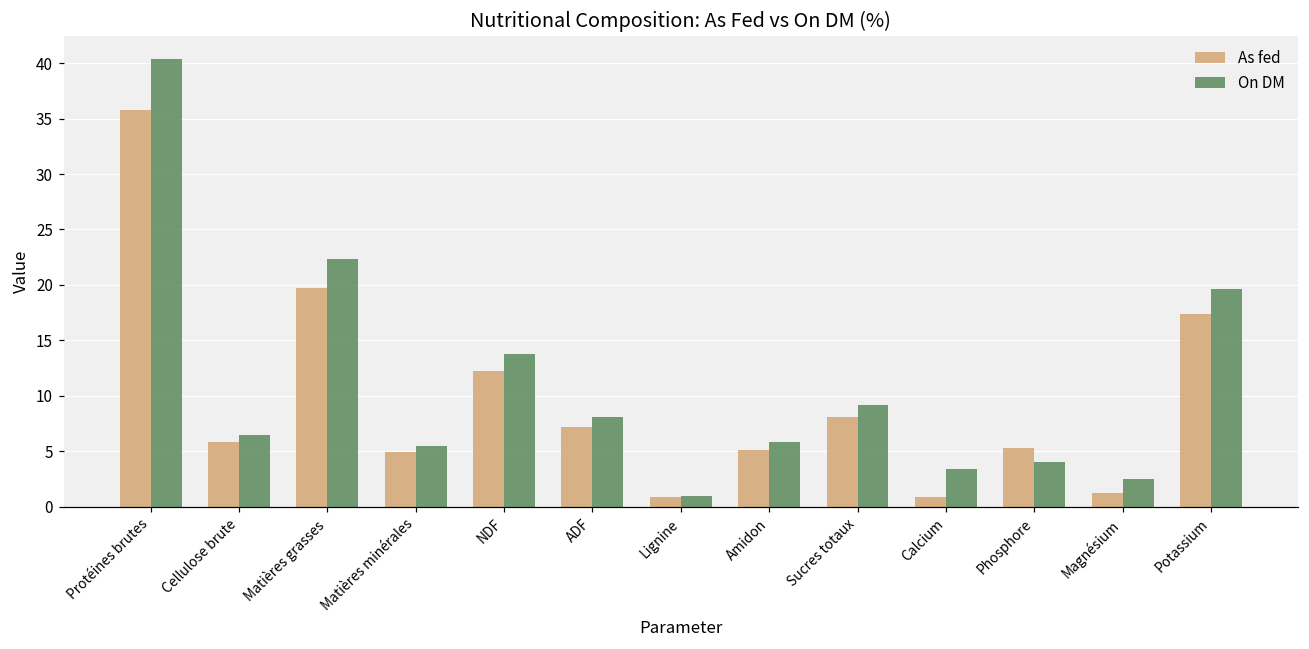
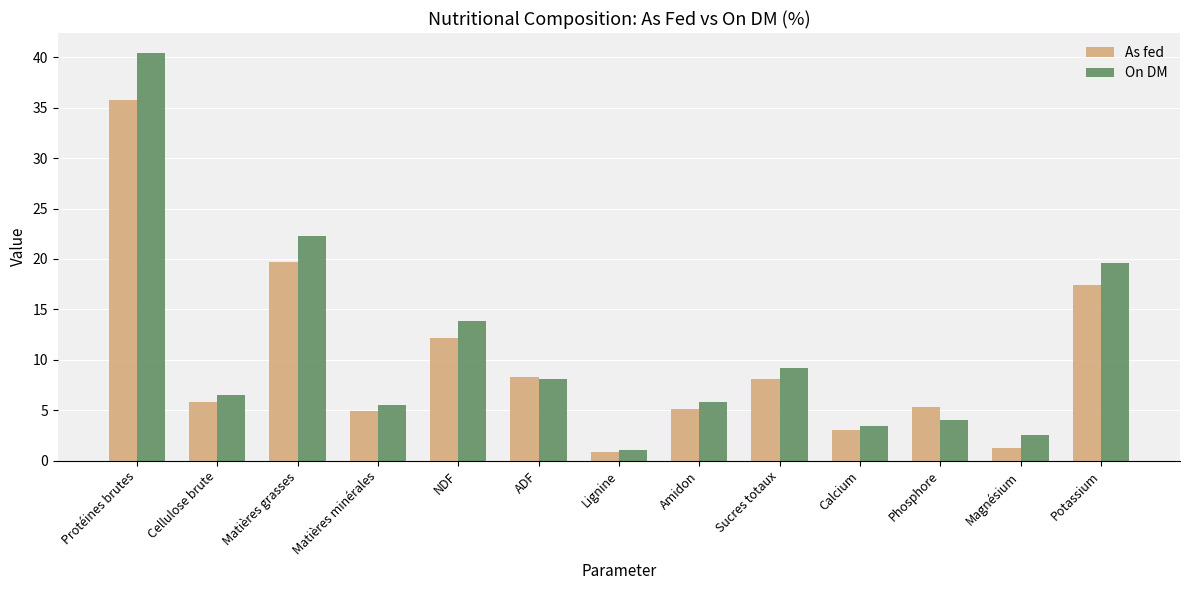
As fed, ADF: 7.2 -> 8.3
As fed, Calcium: 0.9 -> 3.0
